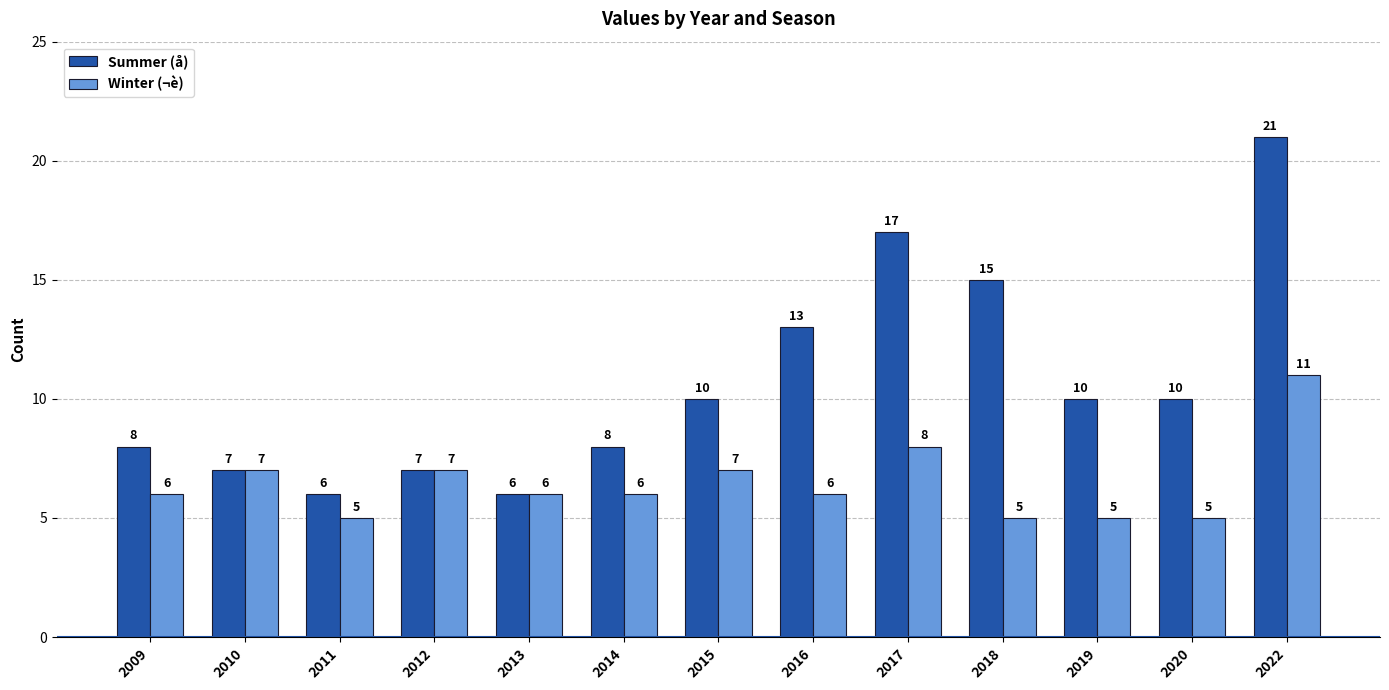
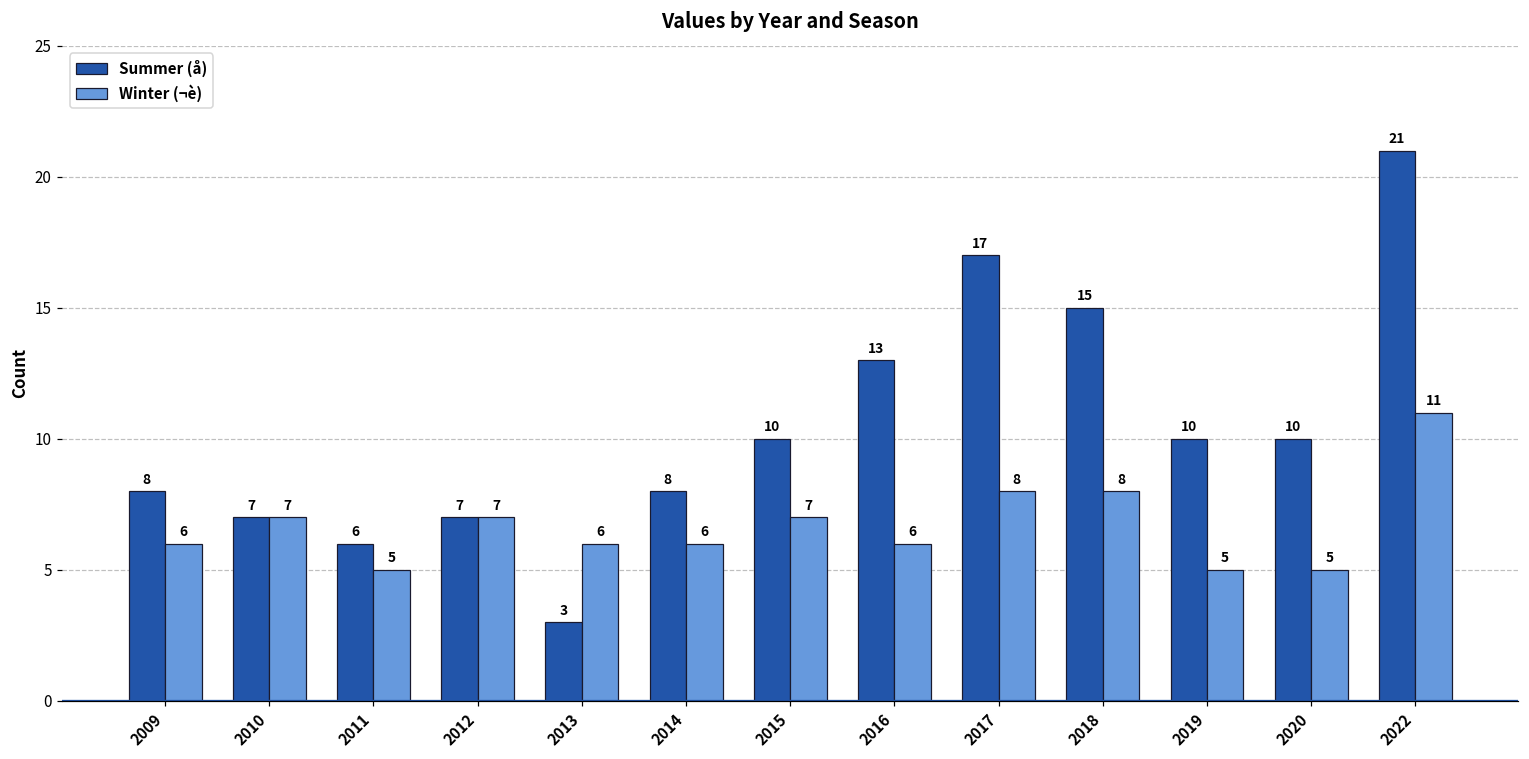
Summer (å), 2013: 6 -> 3
Winter (¬è), 2018: 5 -> 8
